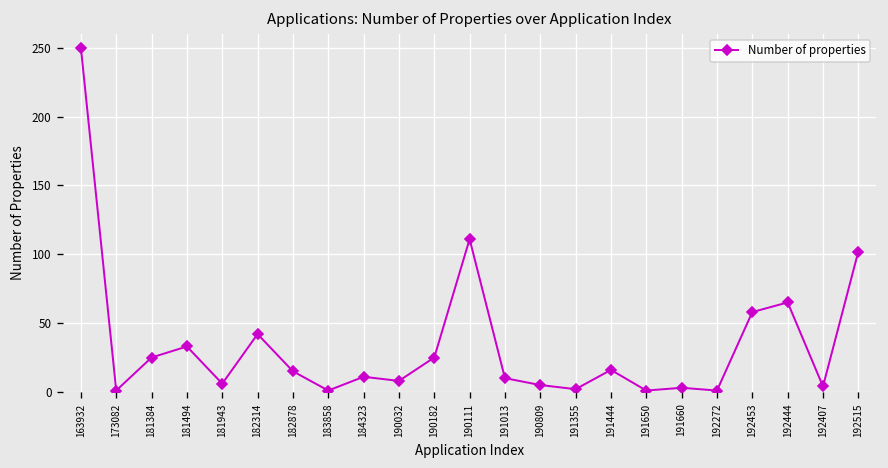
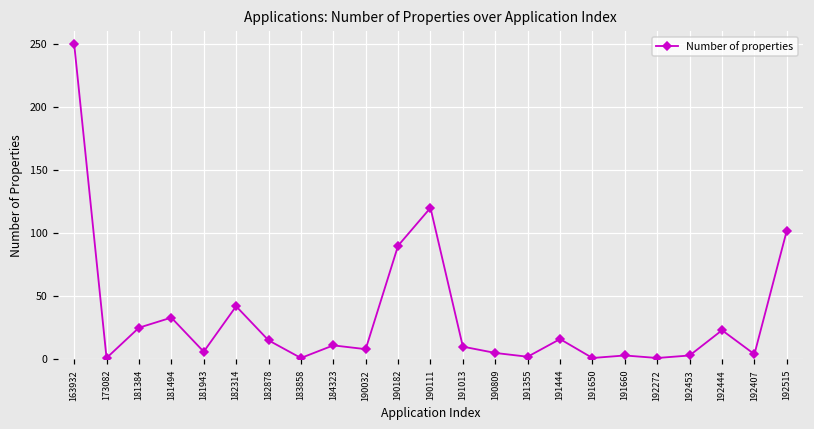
190182: 25 -> 90
190111: 111 -> 120
192453: 58 -> 3
192444: 65 -> 23
